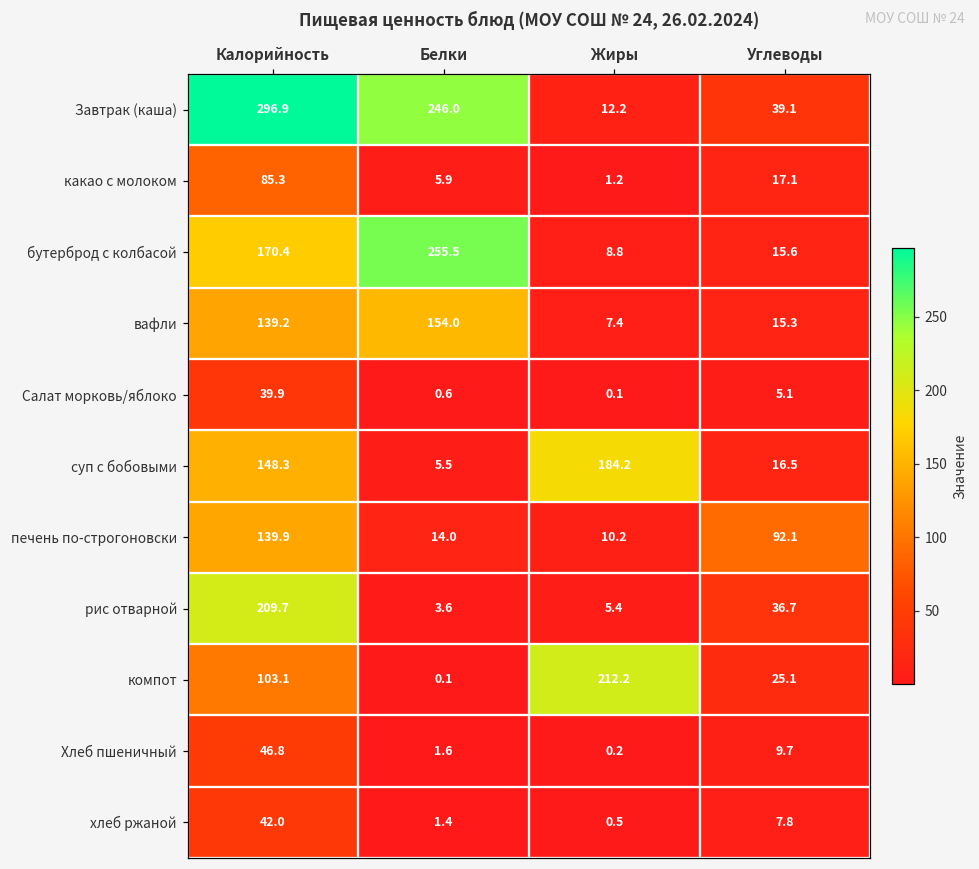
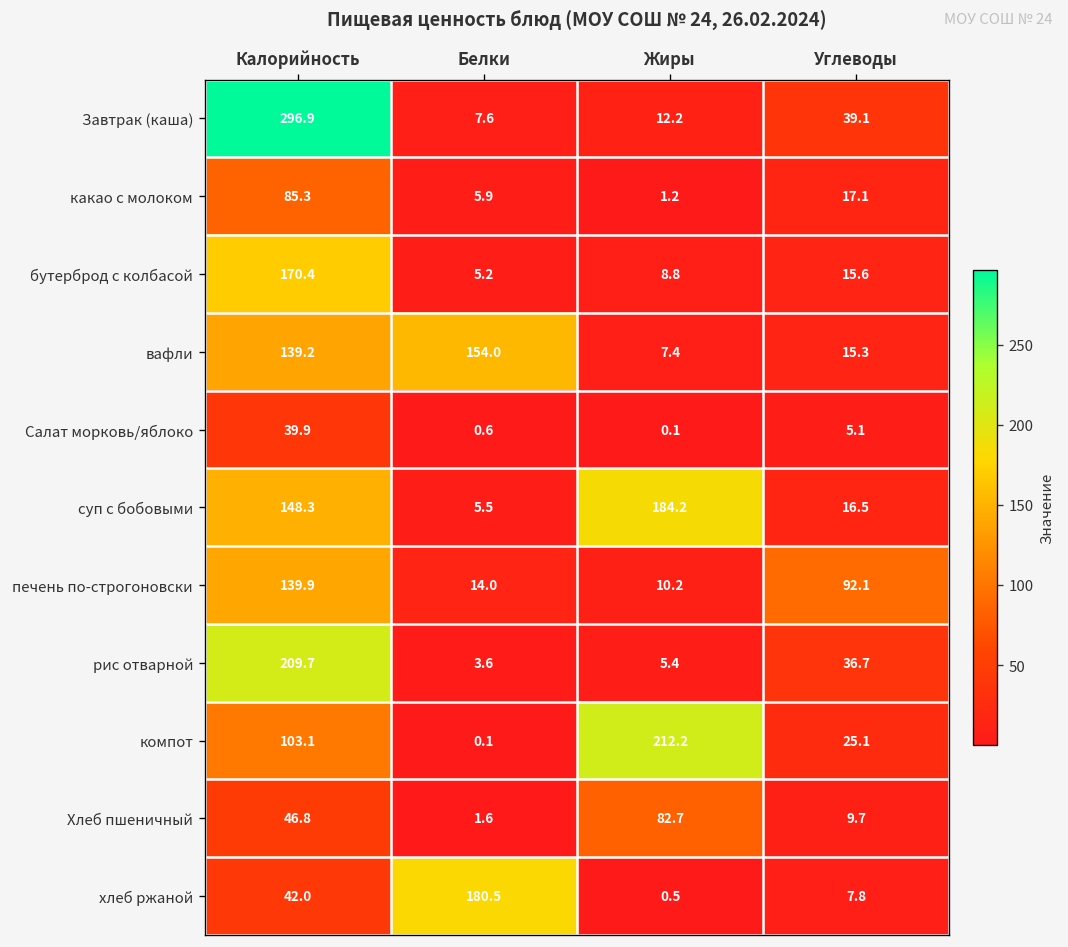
Завтрак (каша), Белки: 246.0 -> 7.6
бутерброд с колбасой, Белки: 255.5 -> 5.2
Хлеб пшеничный, Жиры: 0.2 -> 82.7
хлеб ржаной, Белки: 1.4 -> 180.5
